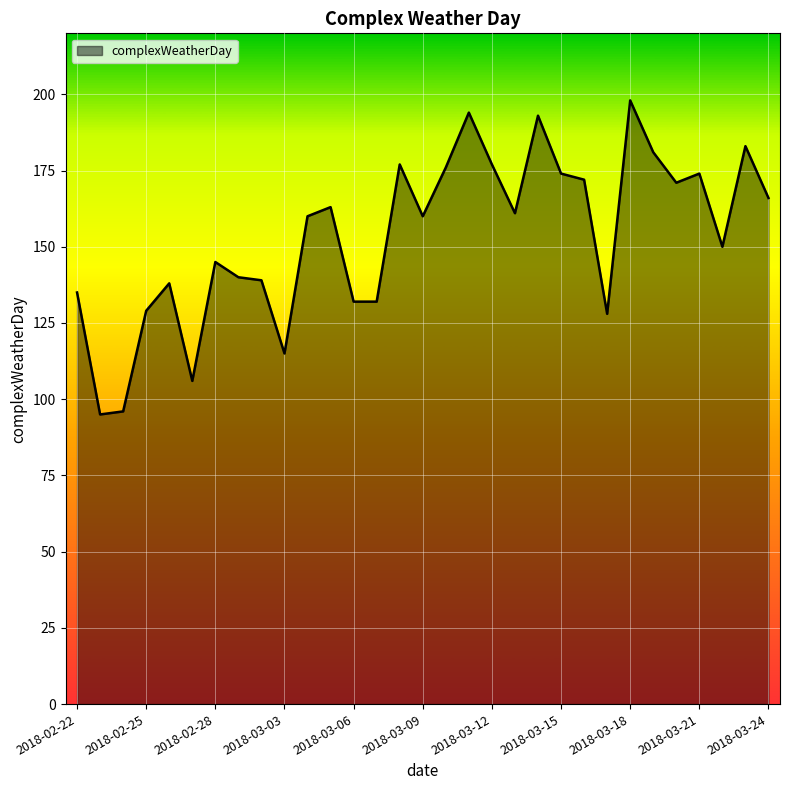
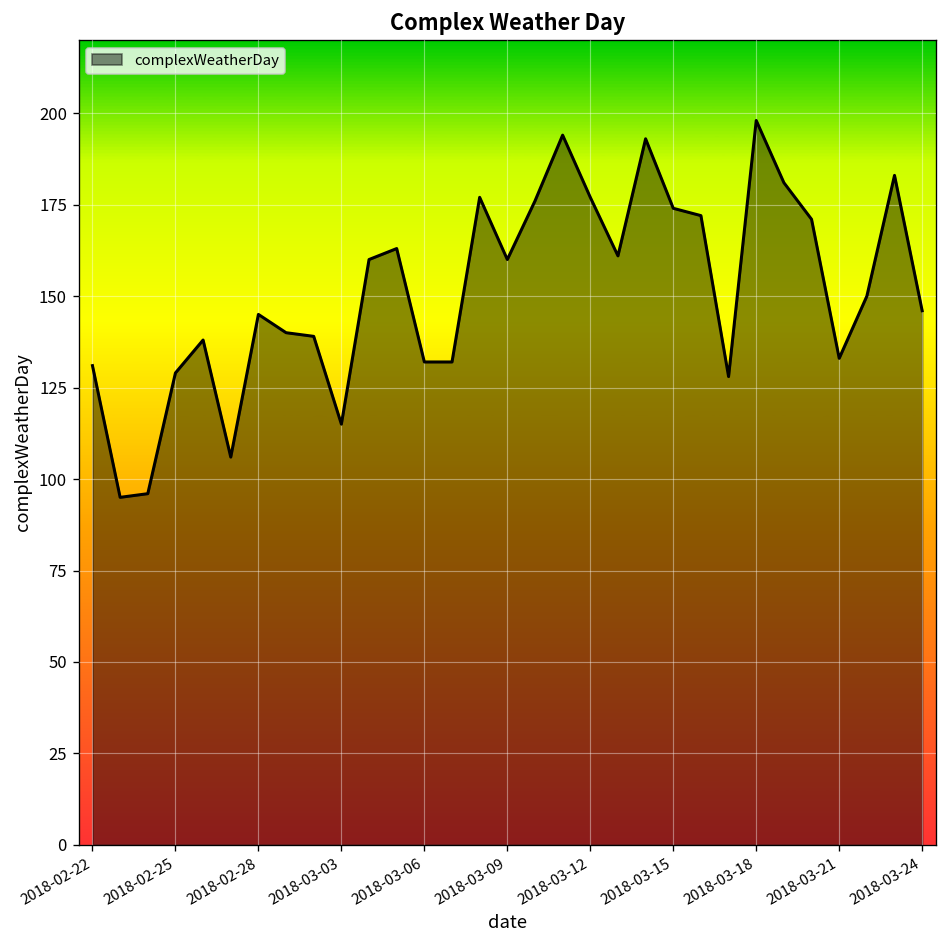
2018-02-22: 135 -> 131
2018-03-21: 174 -> 133
2018-03-24: 166 -> 146
